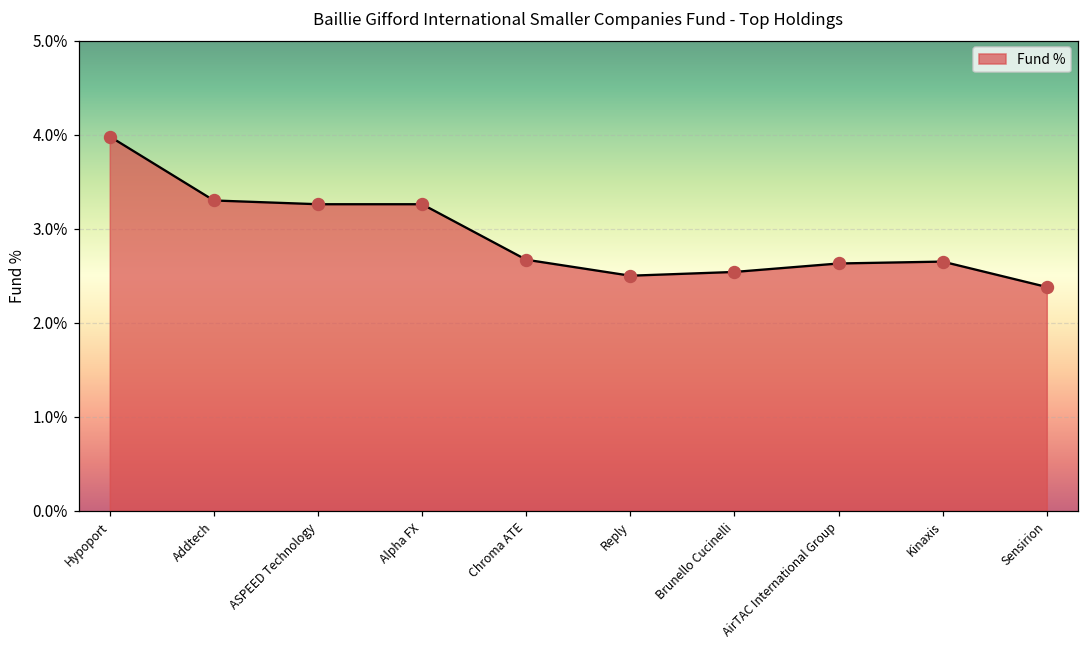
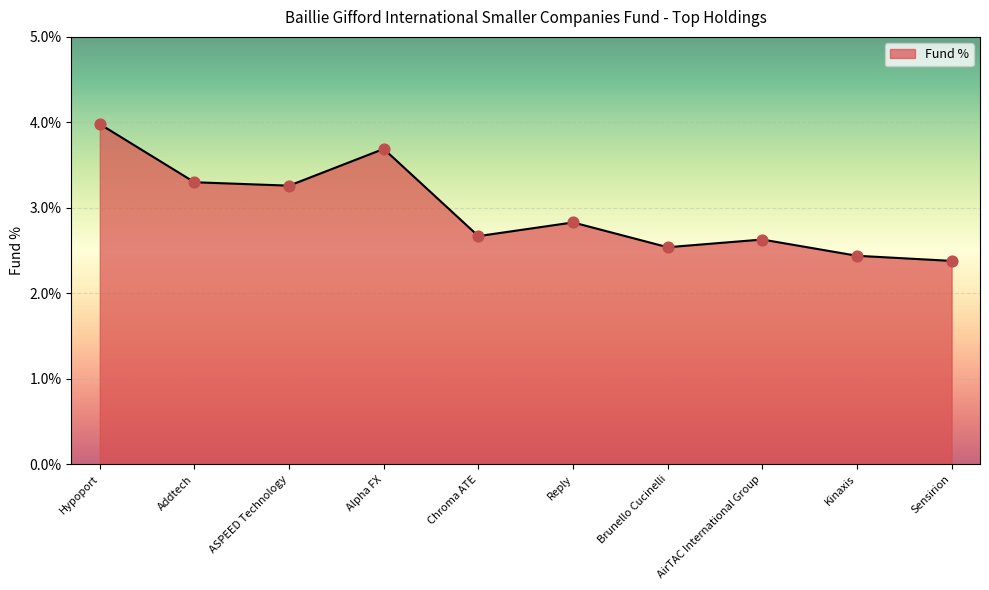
Alpha FX: 3.3% -> 3.7%
Reply: 2.5% -> 2.8%
Kinaxis: 2.7% -> 2.4%
